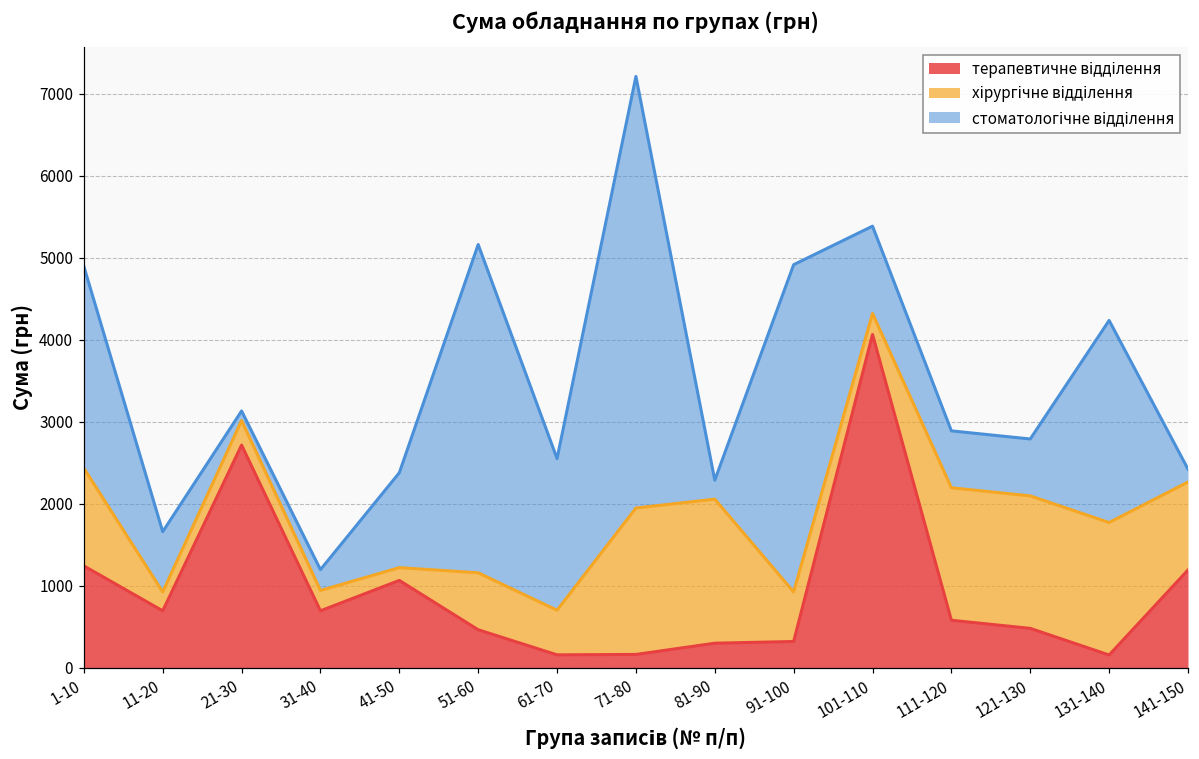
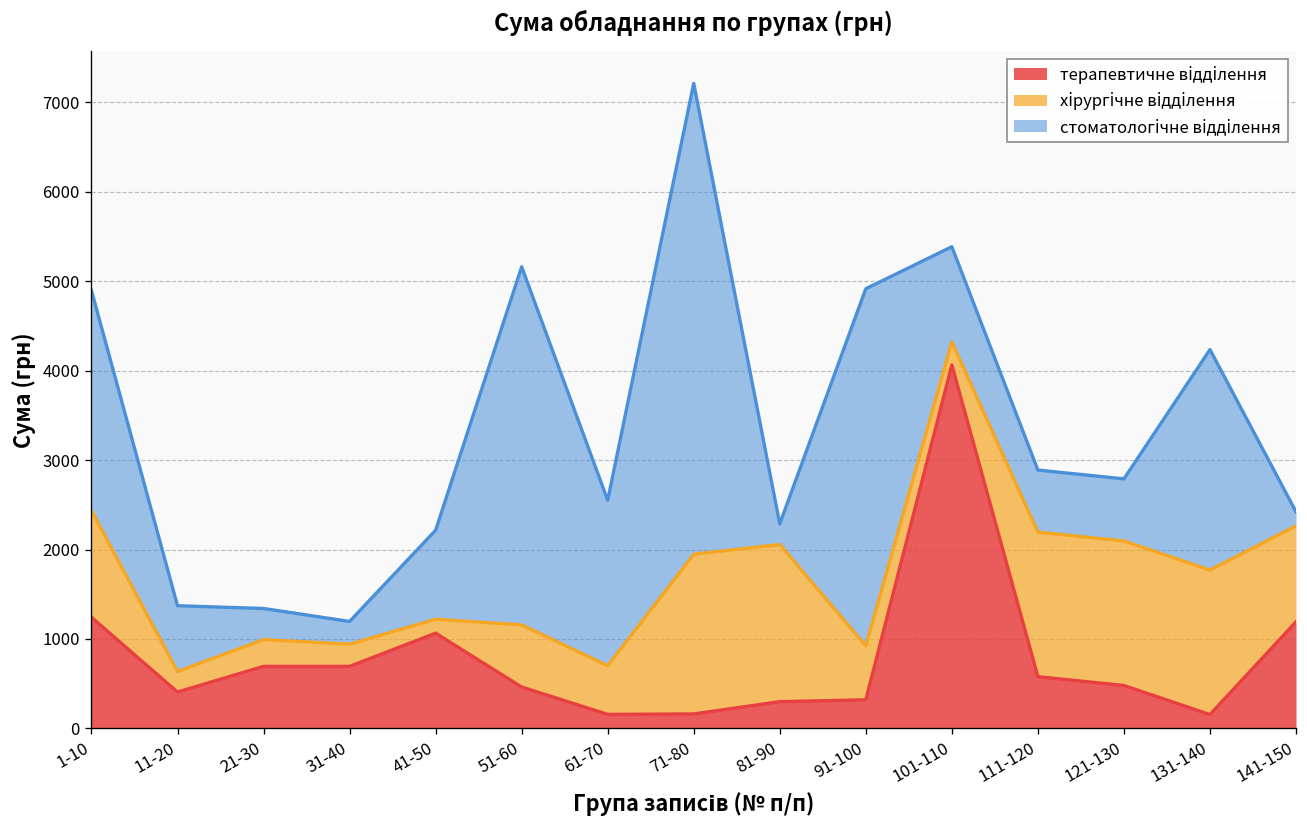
терапевтичне відділення, 11-20: 700 -> 400
терапевтичне відділення, 21-30: 2700 -> 700
стоматологічне відділення, 21-30: 100 -> 300
стоматологічне відділення, 41-50: 1200 -> 1000
